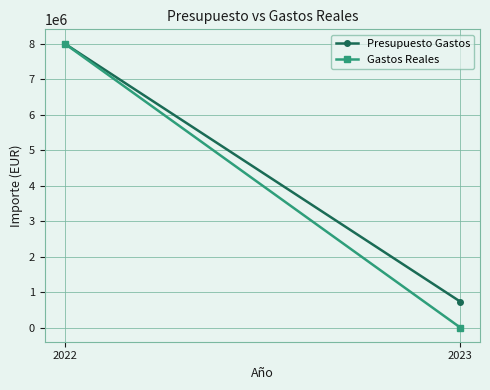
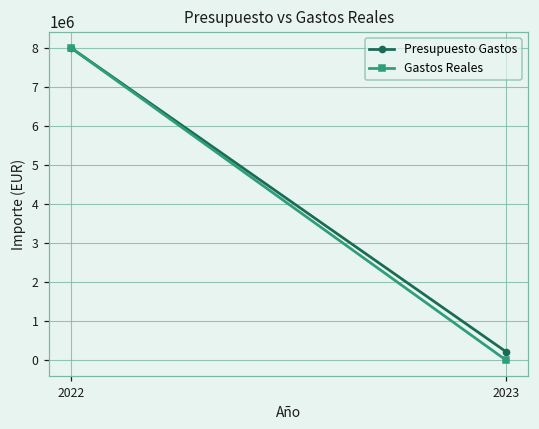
Presupuesto Gastos, 2023: 700000 -> 200000
